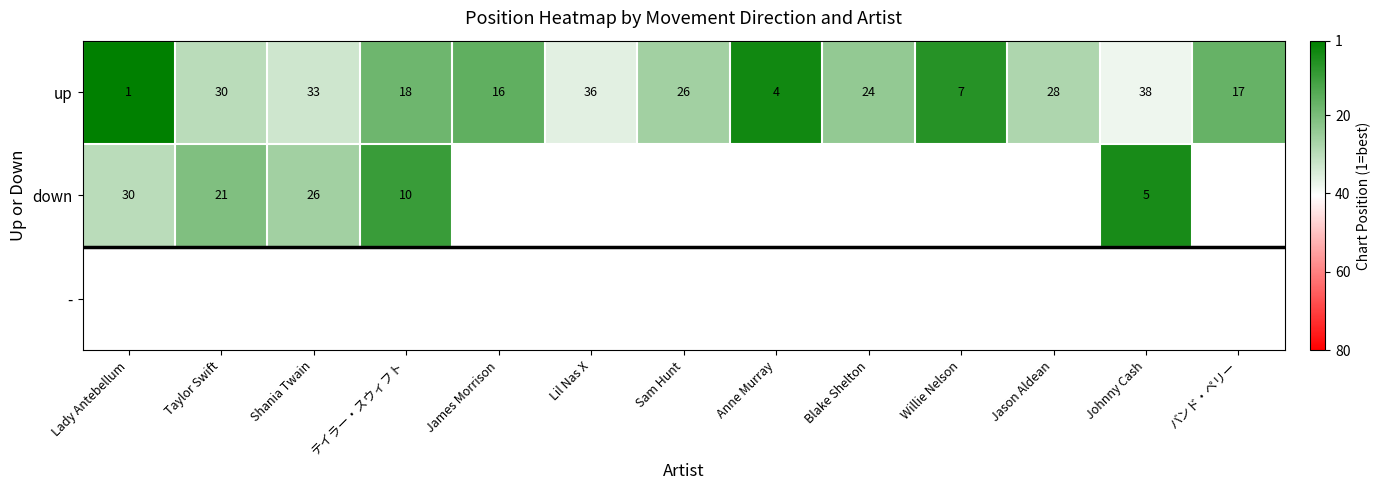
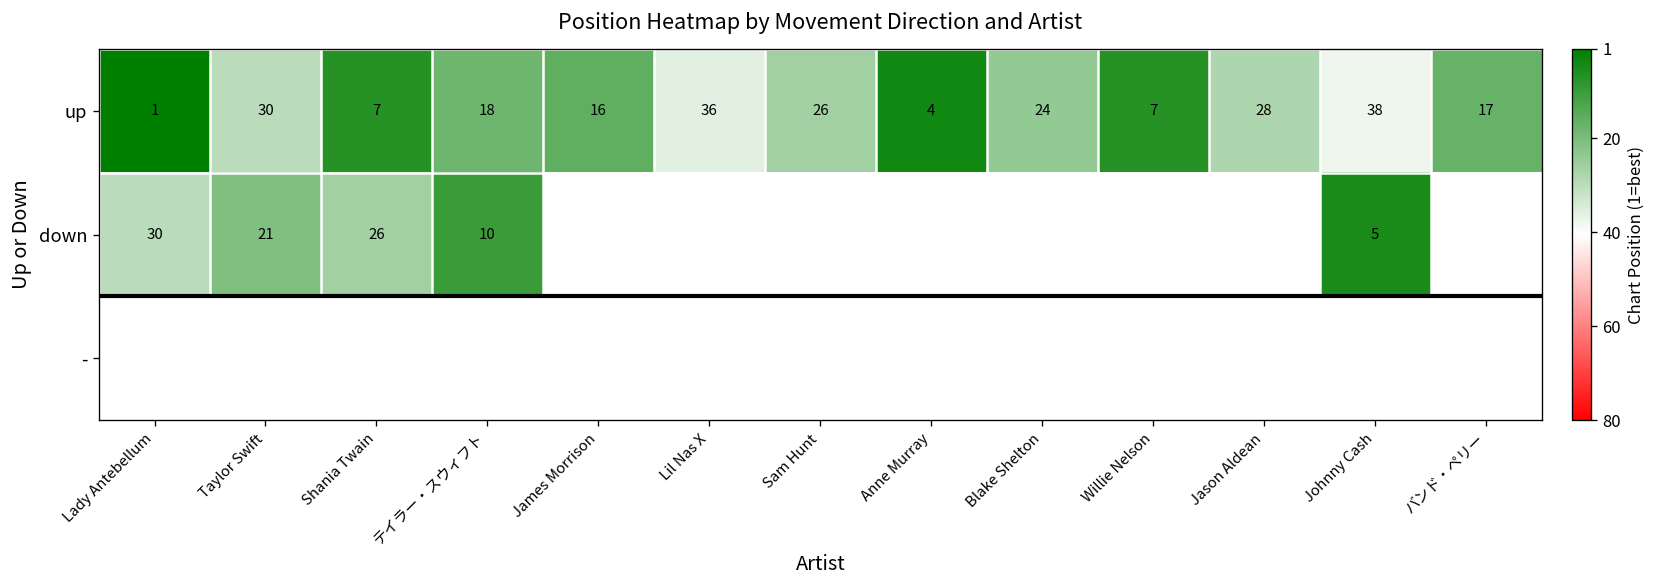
up, Shania Twain: 33 -> 7
